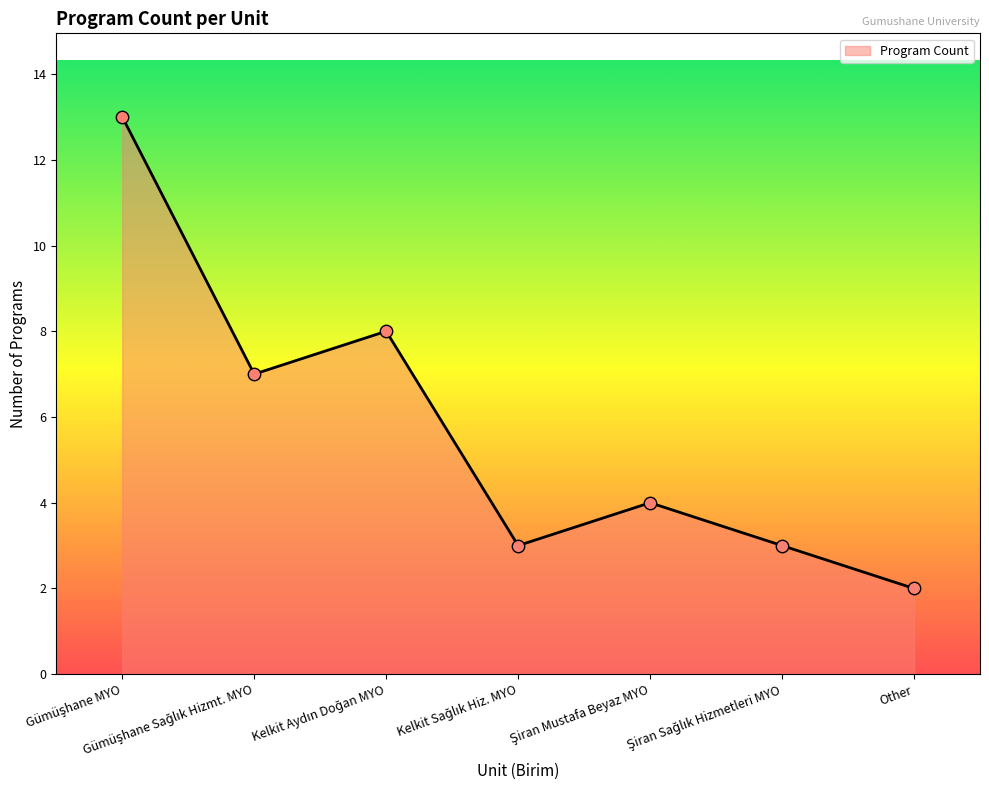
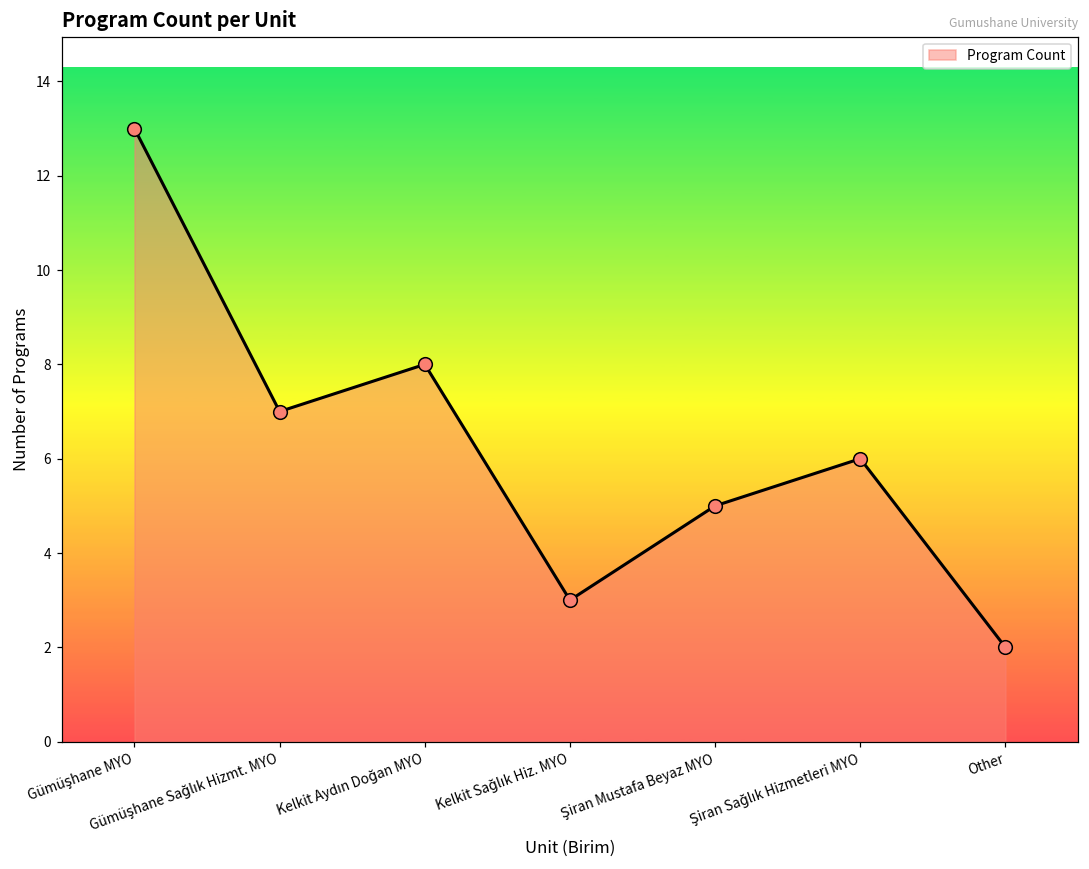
Şiran Mustafa Beyaz MYO: 4 -> 5
Şiran Sağlık Hizmetleri MYO: 3 -> 6
